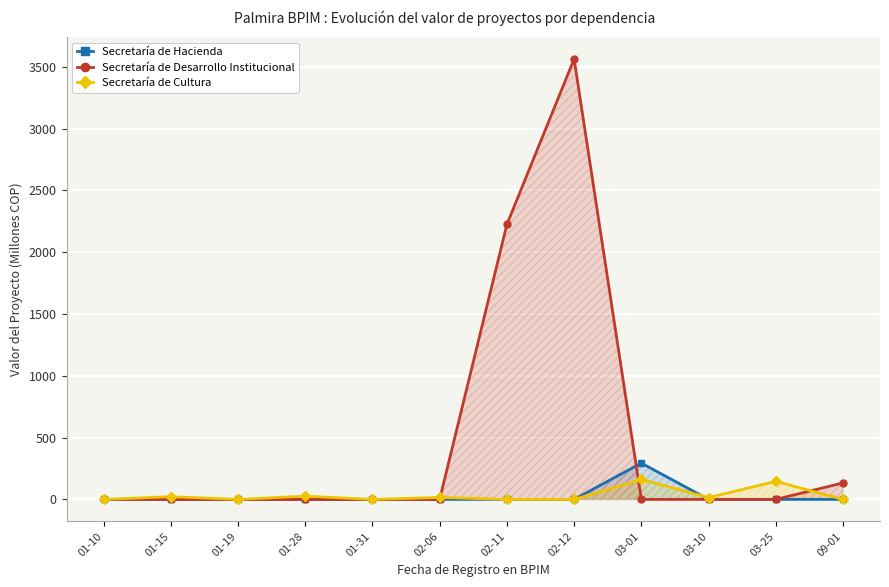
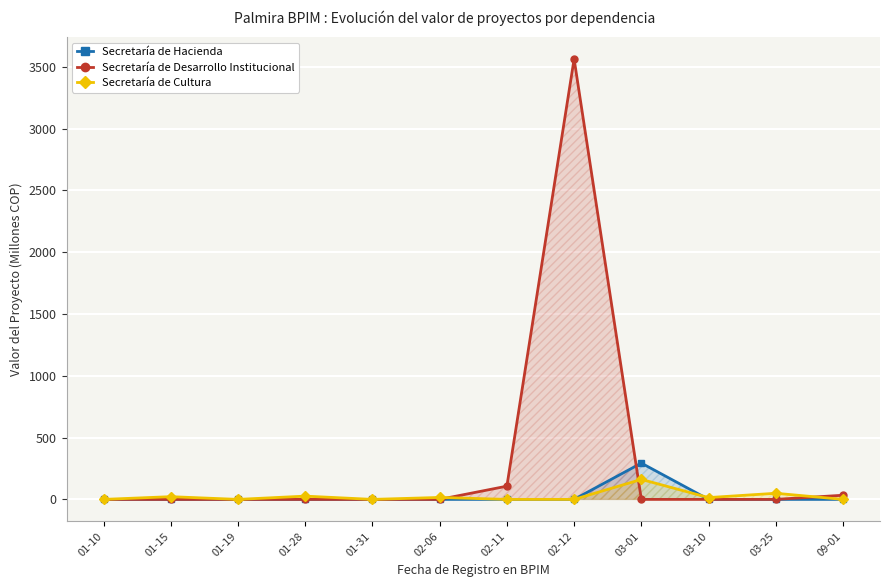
Secretaría de Desarrollo Institucional, 02-11: 2230 -> 110
Secretaría de Cultura, 03-25: 150 -> 50
Secretaría de Desarrollo Institucional, 09-01: 130 -> 30
